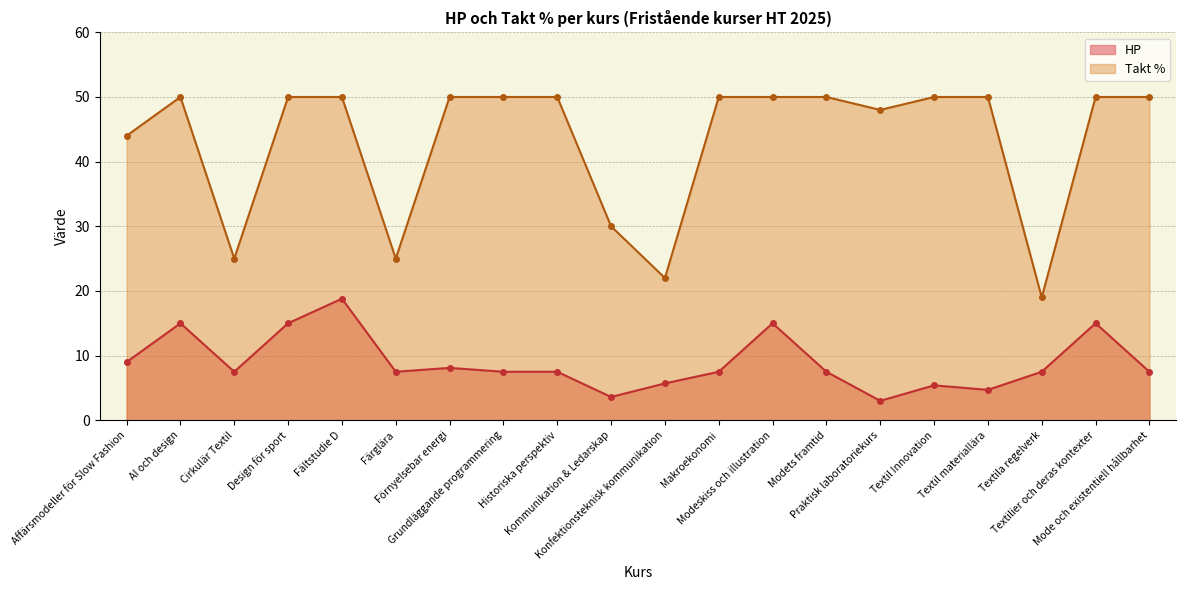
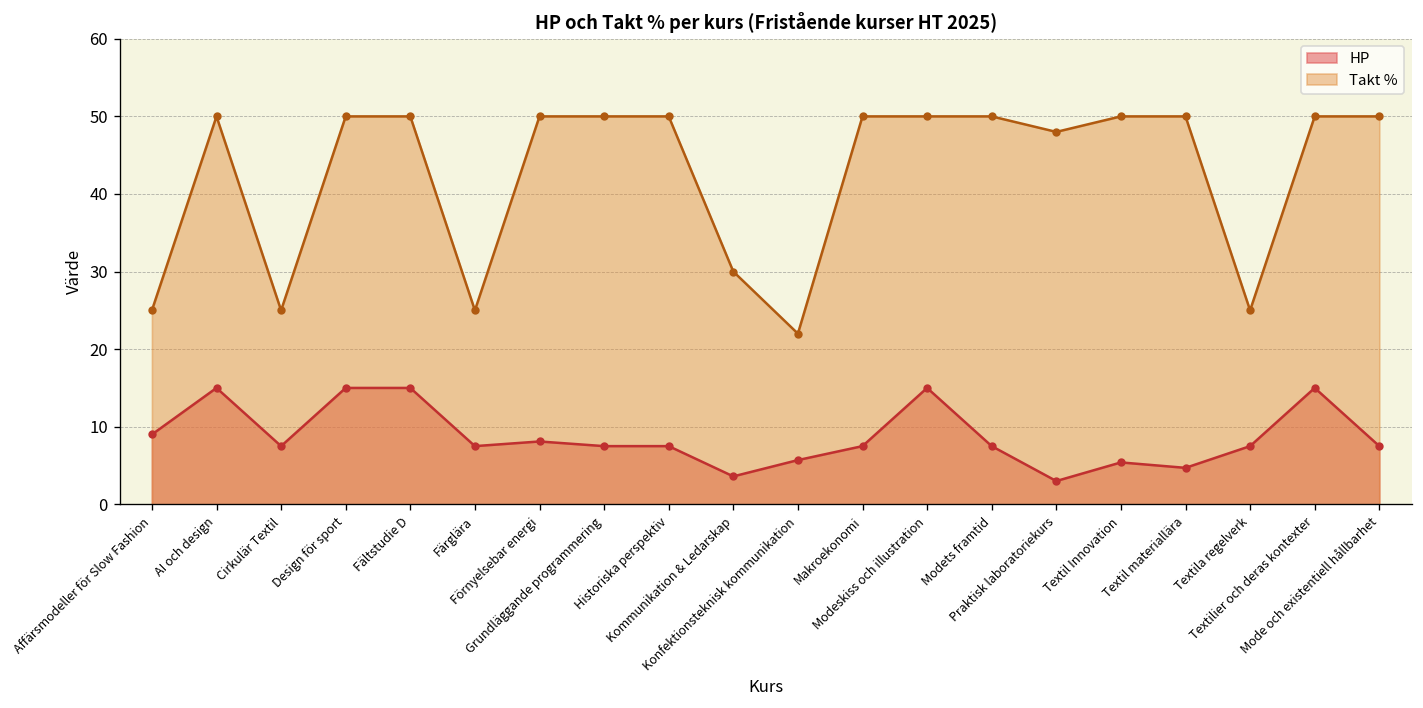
Takt %, Affärsmodeller för Slow Fashion: 44 -> 25
HP, Fältstudie D: 19 -> 15
Takt %, Textila regelverk: 19 -> 25
